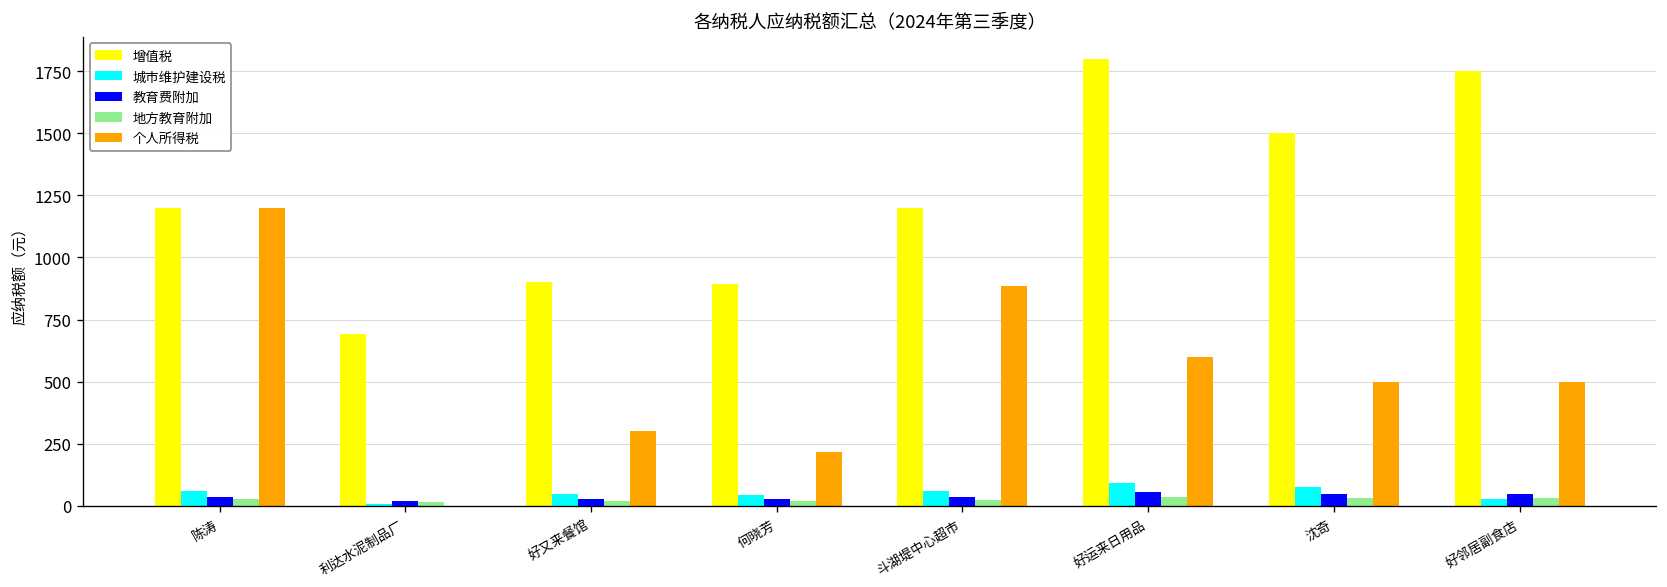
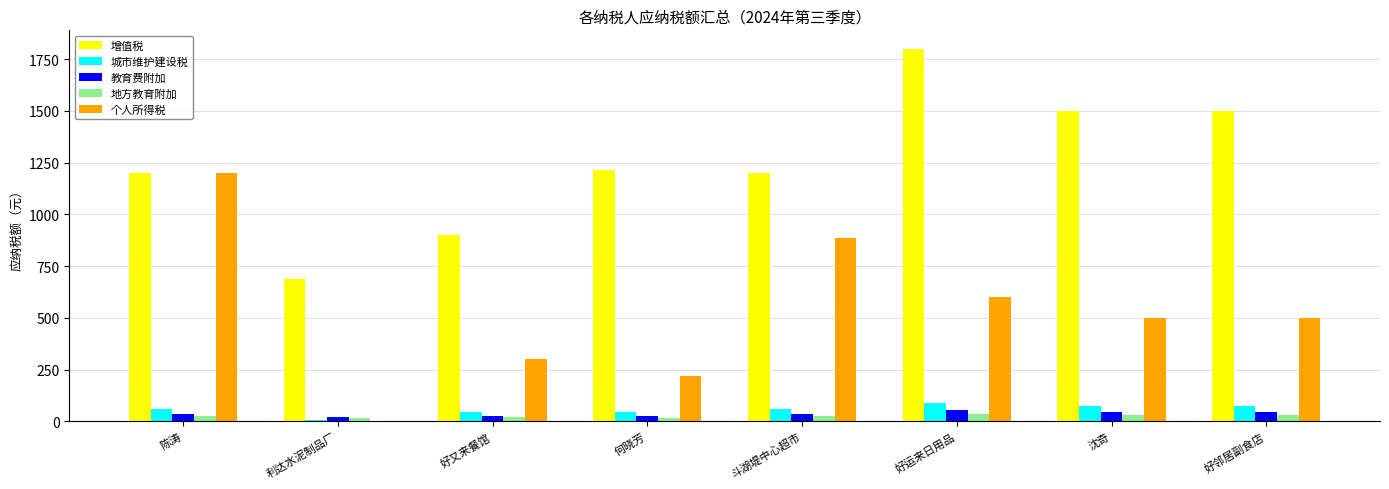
增值税, 何晓芳: 890 -> 1210
增值税, 好邻居副食店: 1750 -> 1500
城市维护建设税, 好邻居副食店: 30 -> 80
